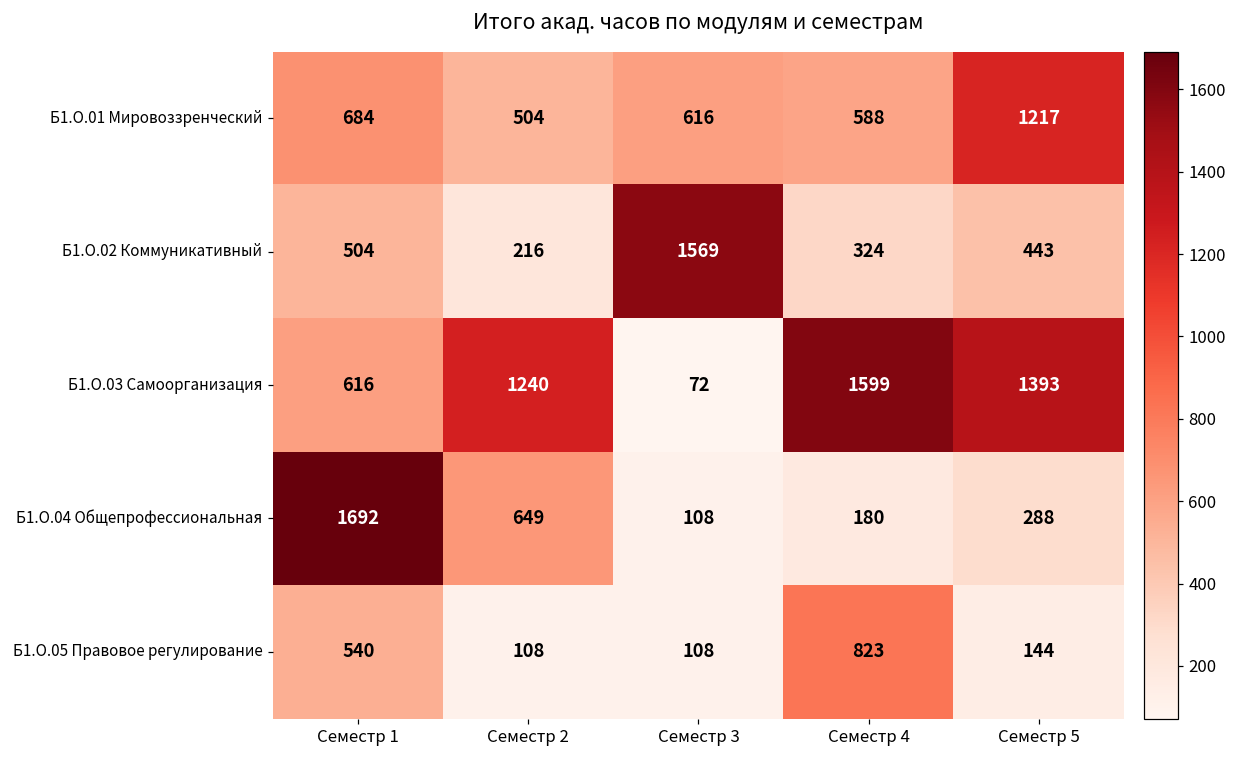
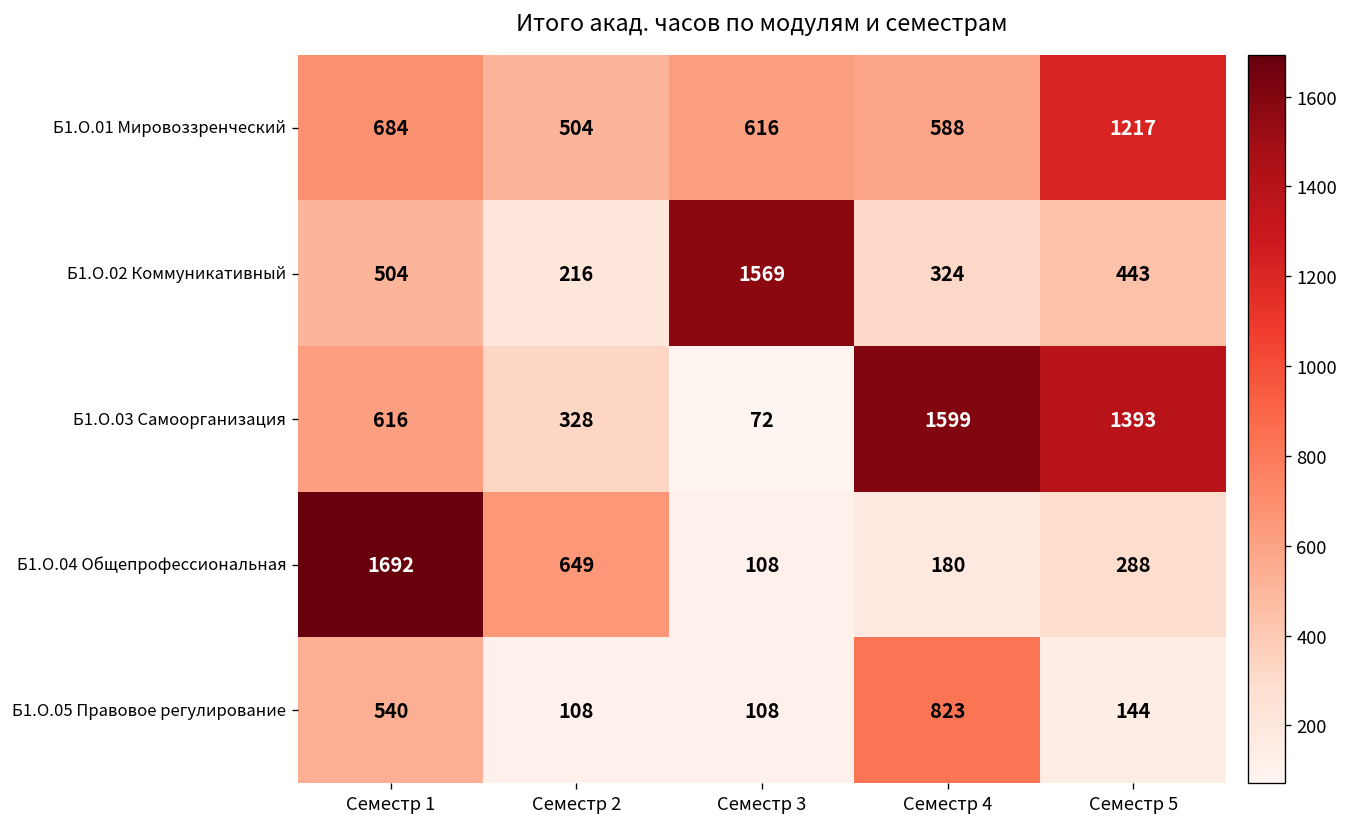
Б1.О.03 Самоорганизация, Семестр 2: 1240 -> 328
